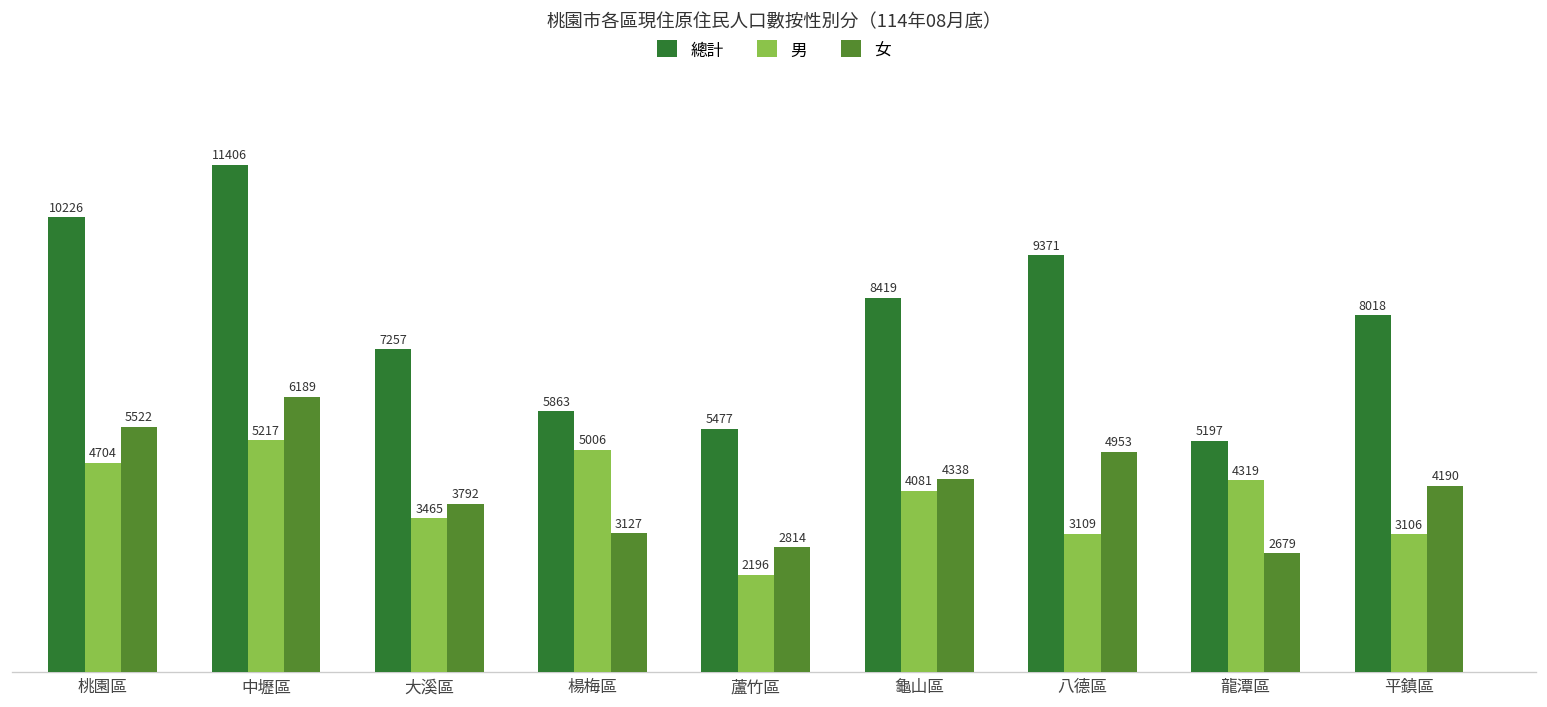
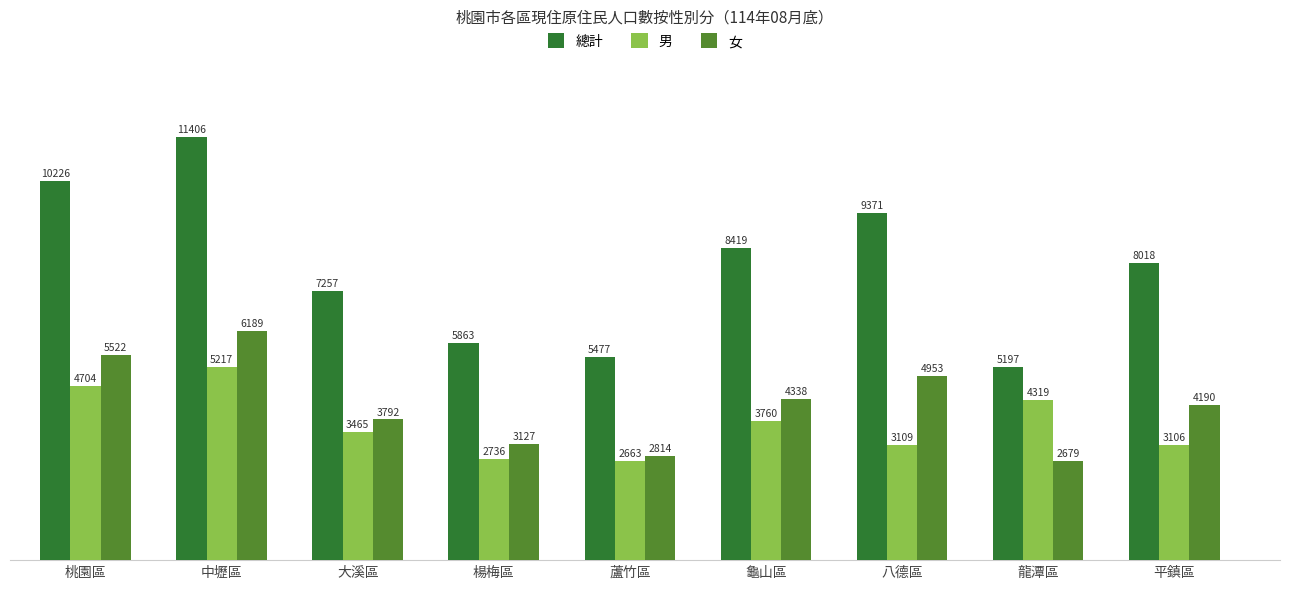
男, 楊梅區: 5006 -> 2736
男, 蘆竹區: 2196 -> 2663
男, 龜山區: 4081 -> 3760
